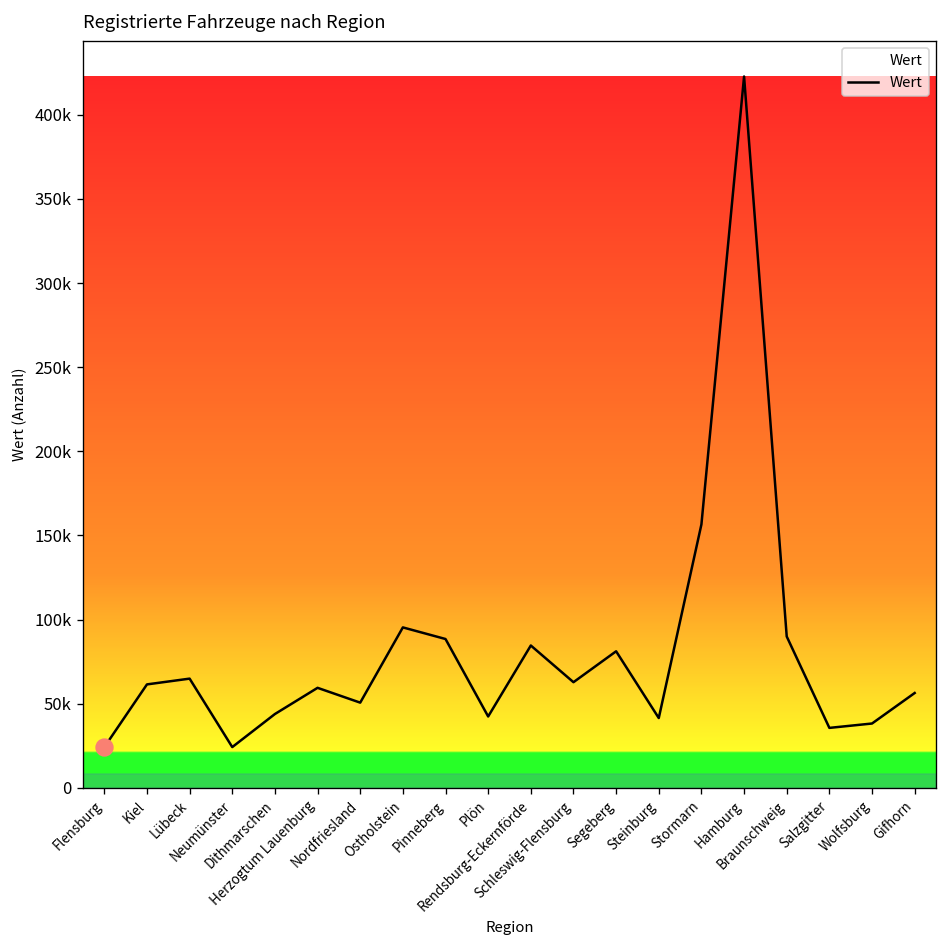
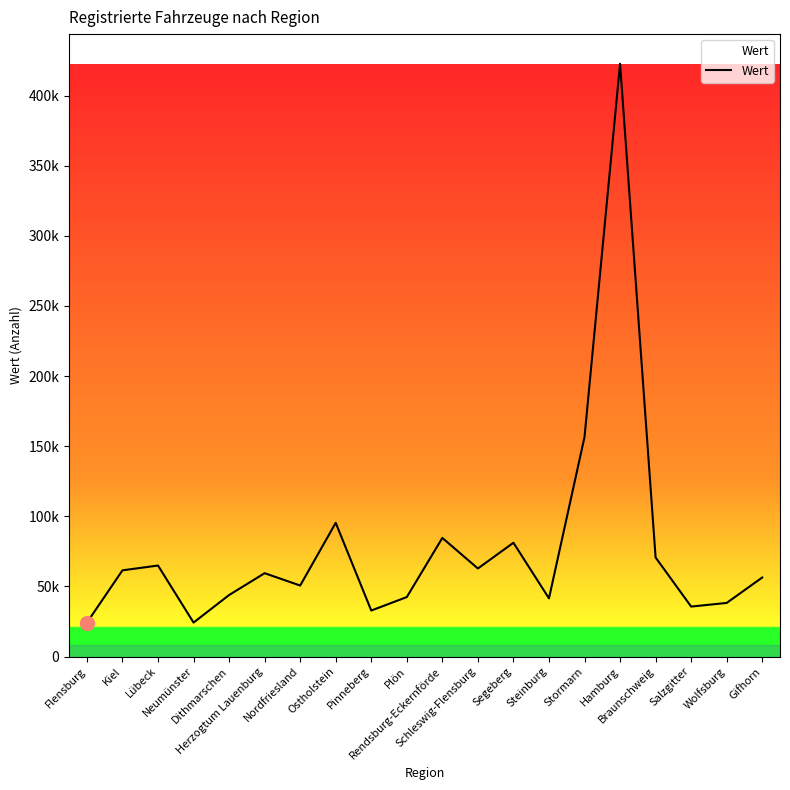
Wert, Pinneberg: 88000 -> 33000
Wert, Braunschweig: 90000 -> 71000
